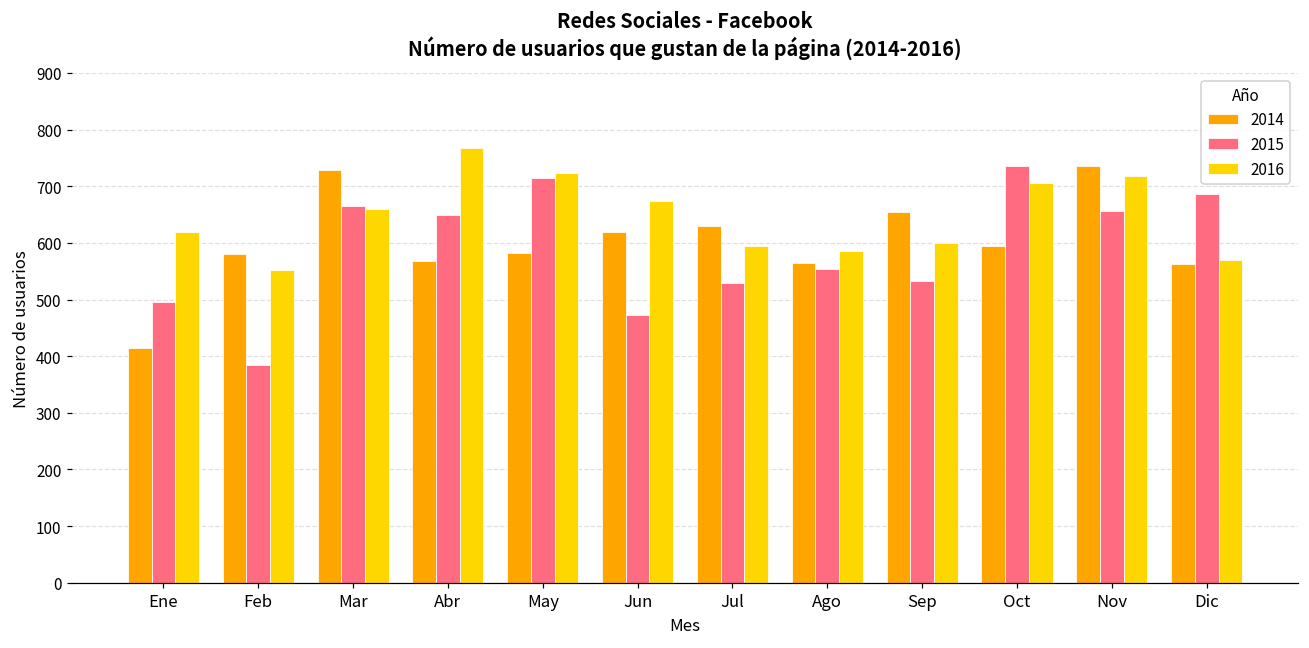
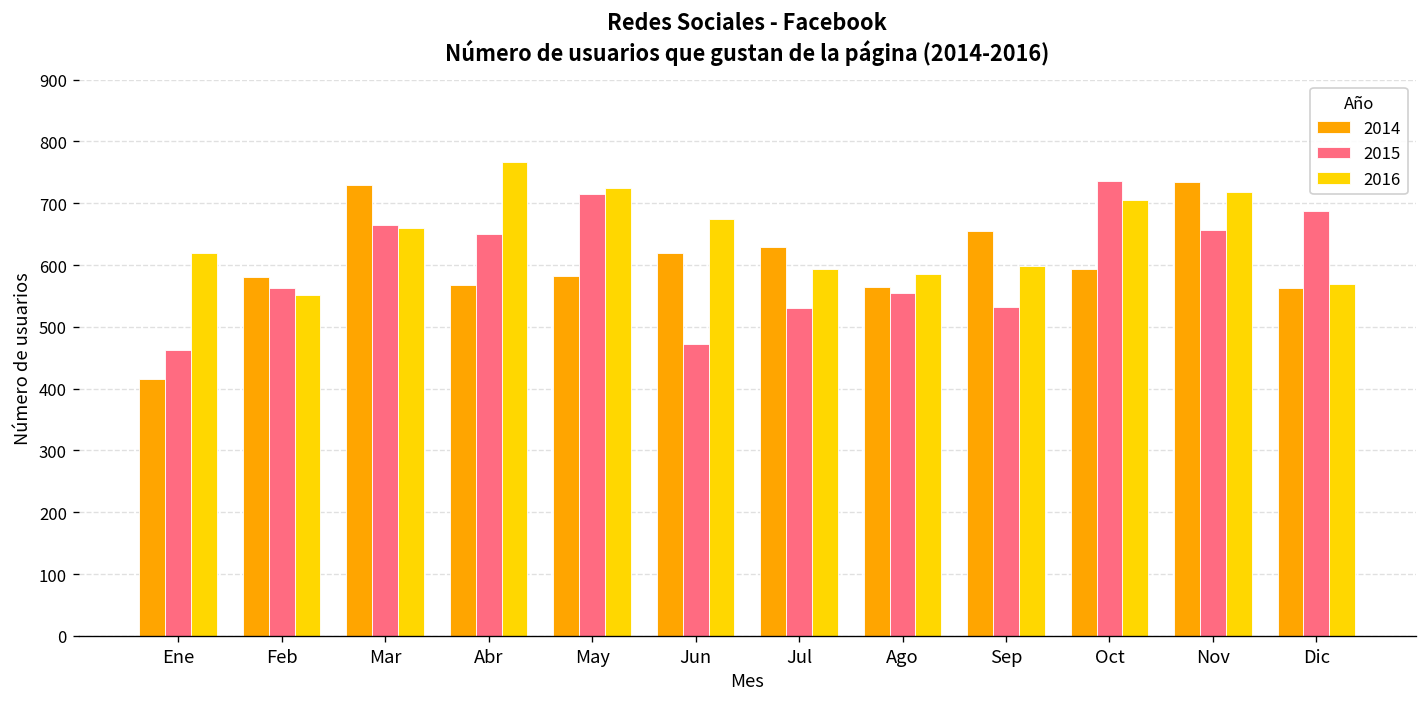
2015, Ene: 500 -> 460
2015, Feb: 380 -> 560
